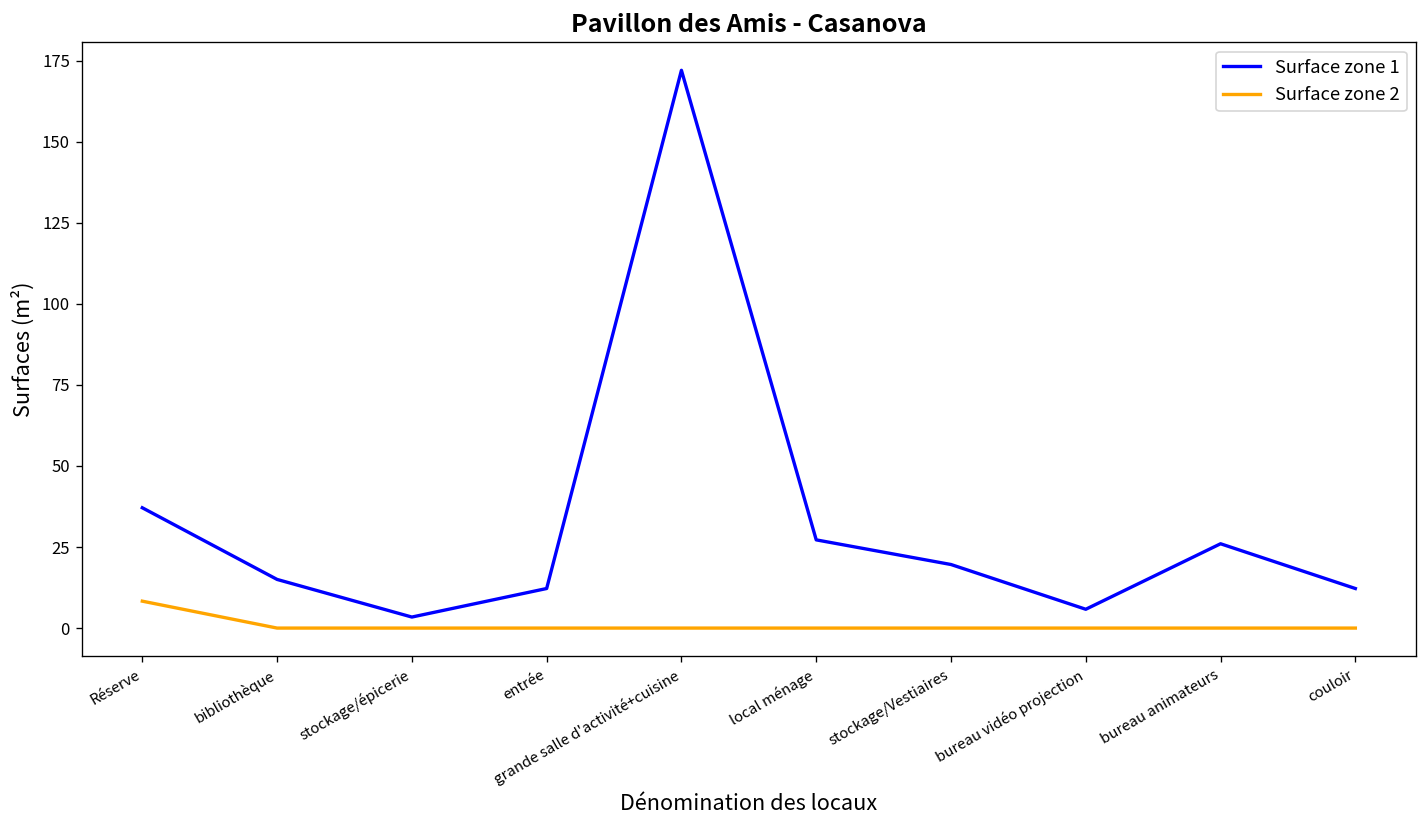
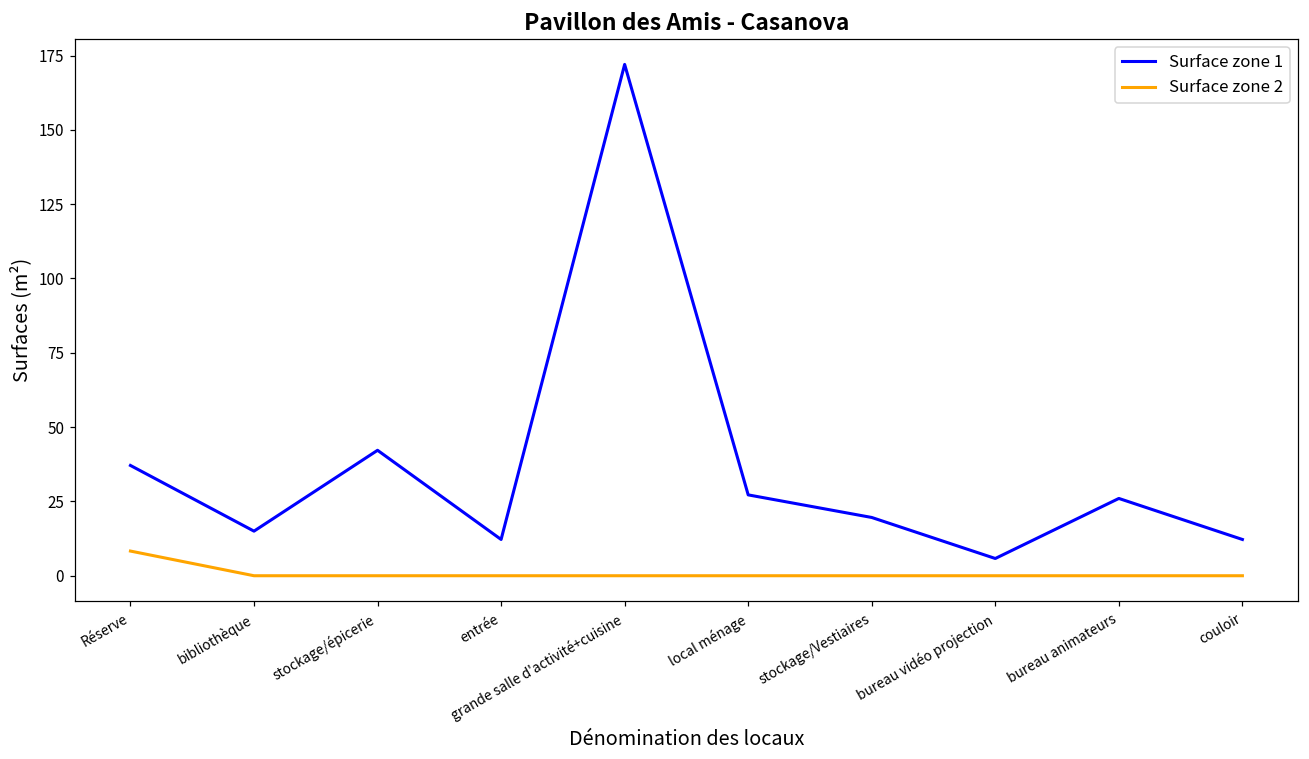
Surface zone 1, stockage/épicerie: 3 -> 42
